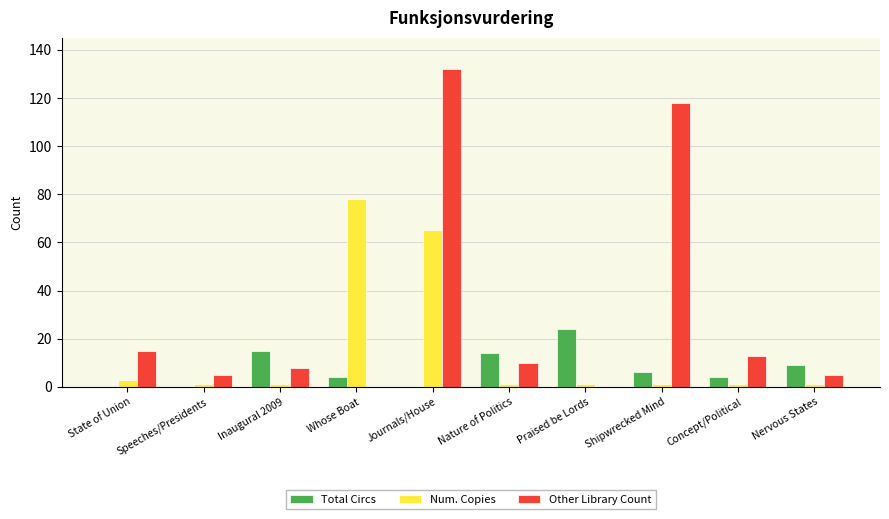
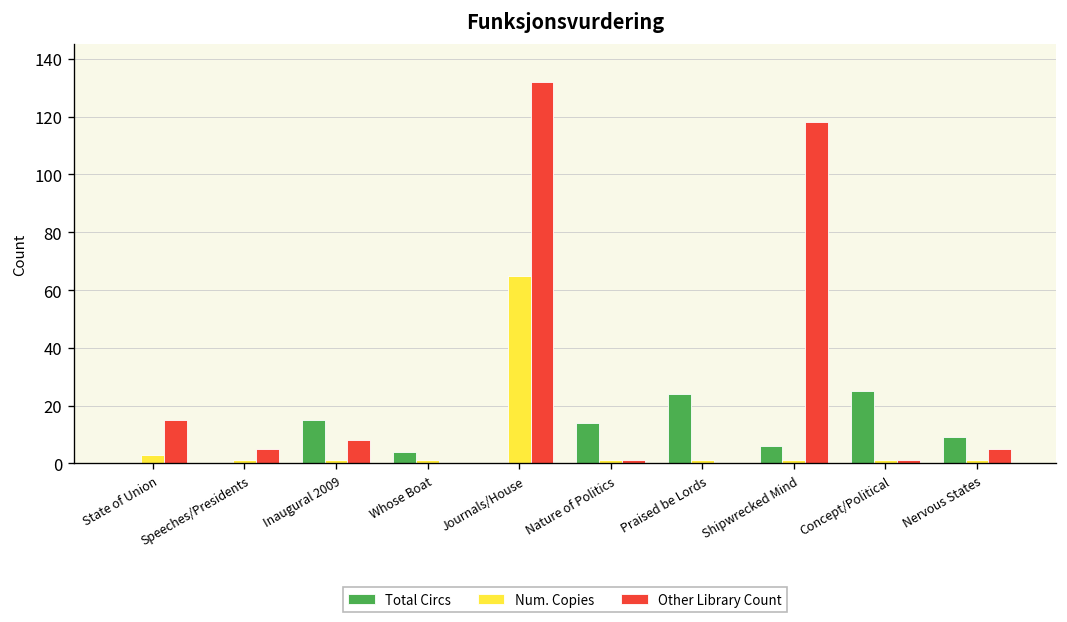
Num. Copies, Whose Boat: 78 -> 1
Other Library Count, Nature of Politics: 10 -> 1
Total Circs, Concept/Political: 4 -> 25
Other Library Count, Concept/Political: 13 -> 1
